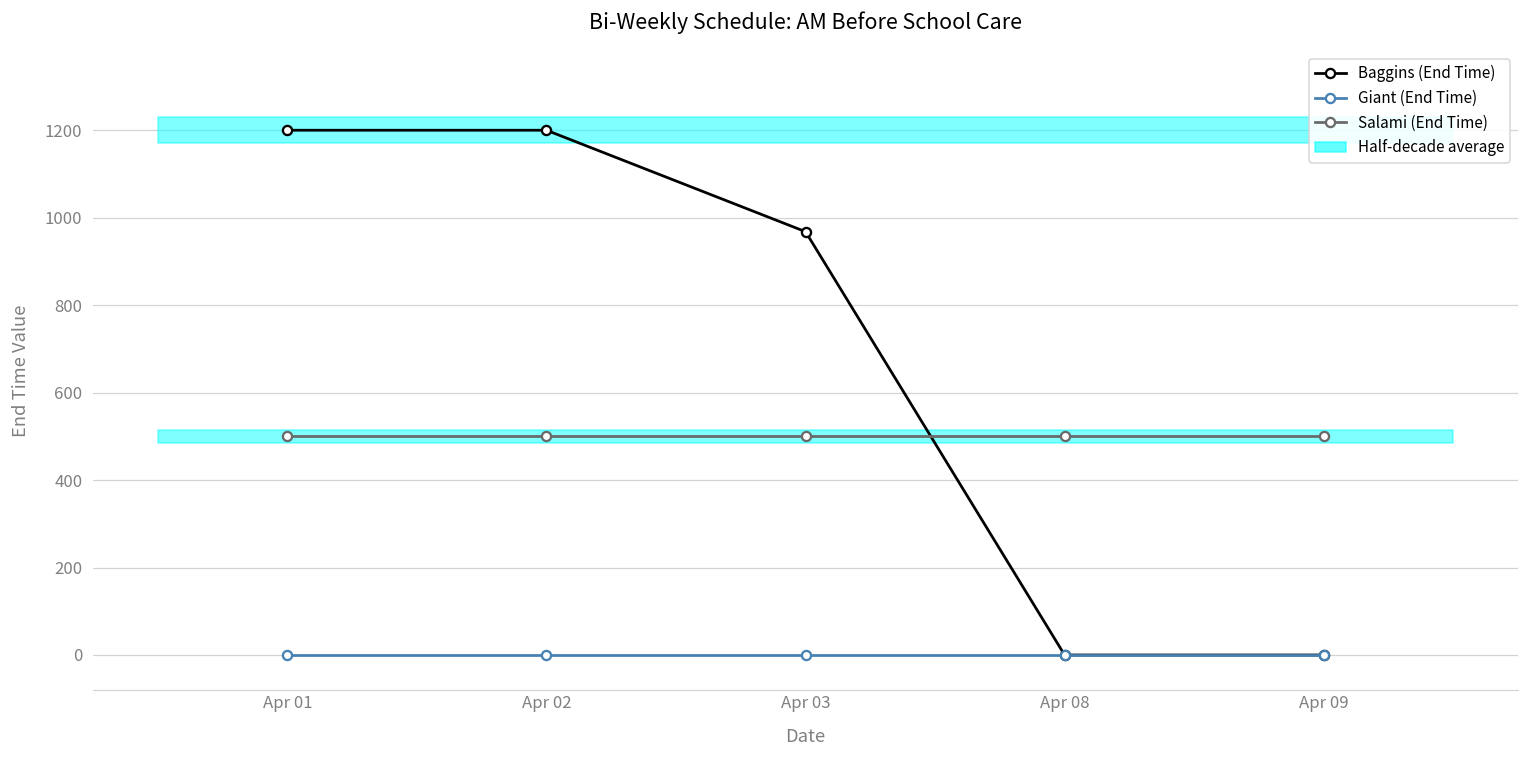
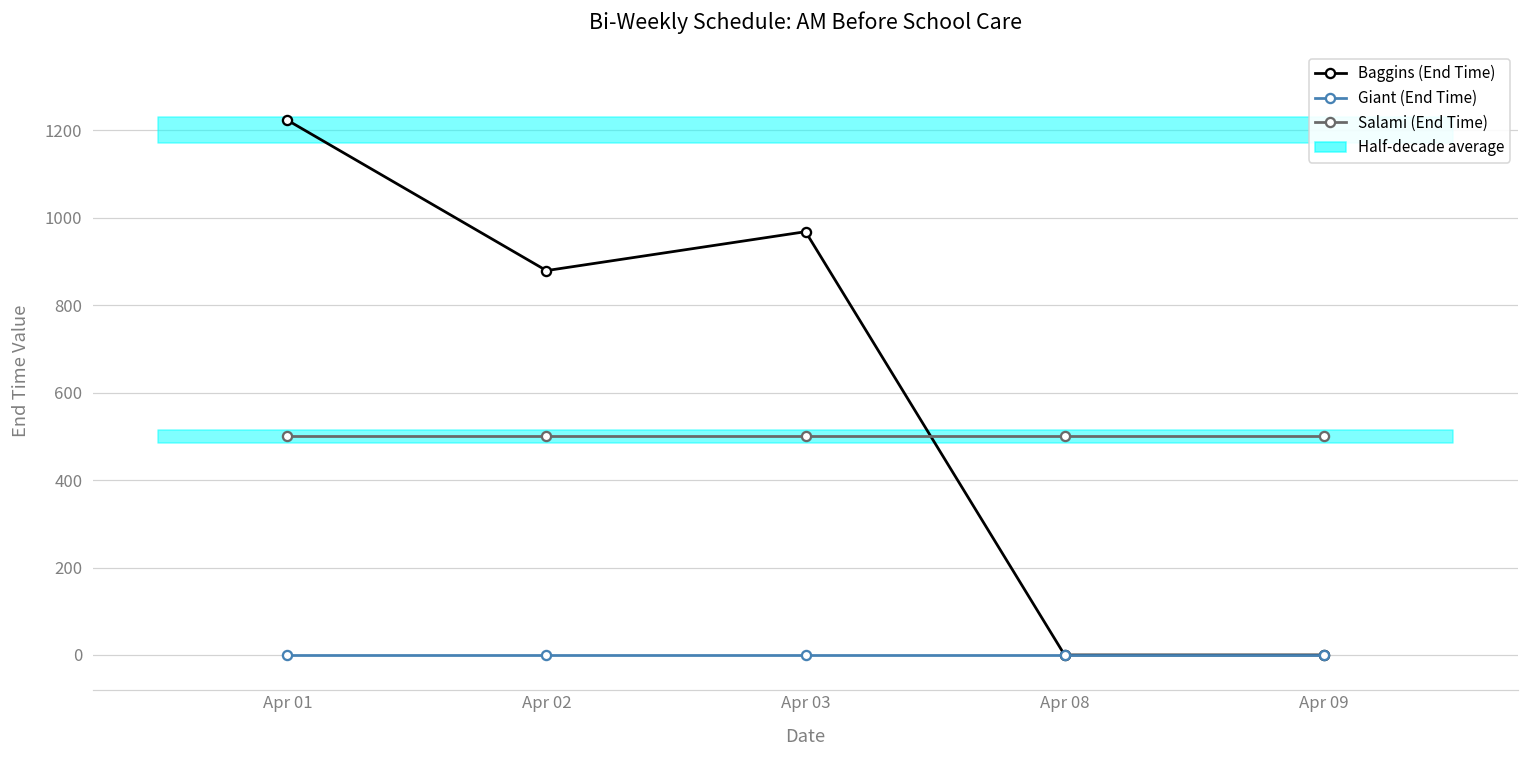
Baggins (End Time), Apr 01: 1200 -> 1220
Baggins (End Time), Apr 02: 1200 -> 880
